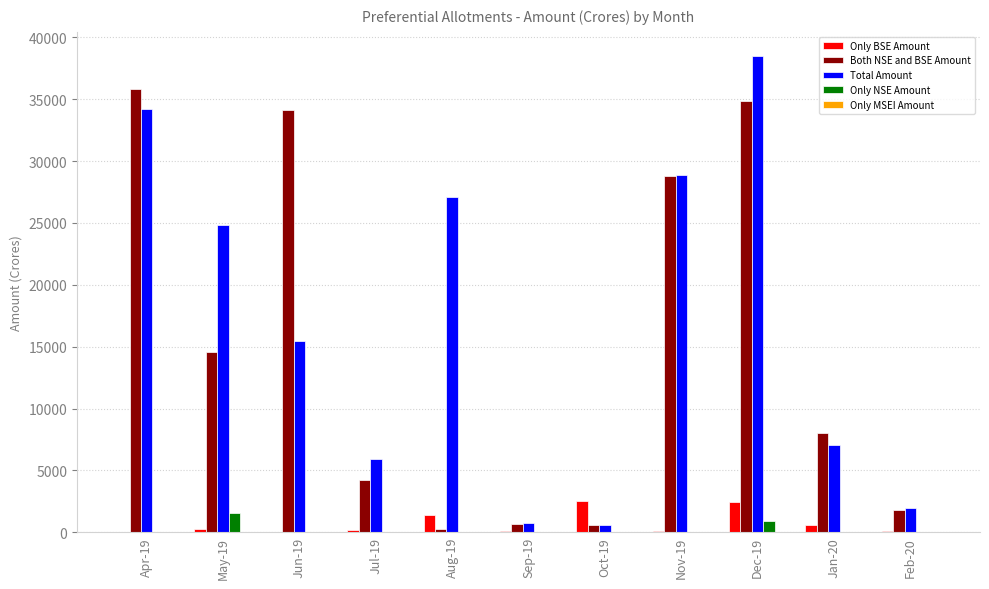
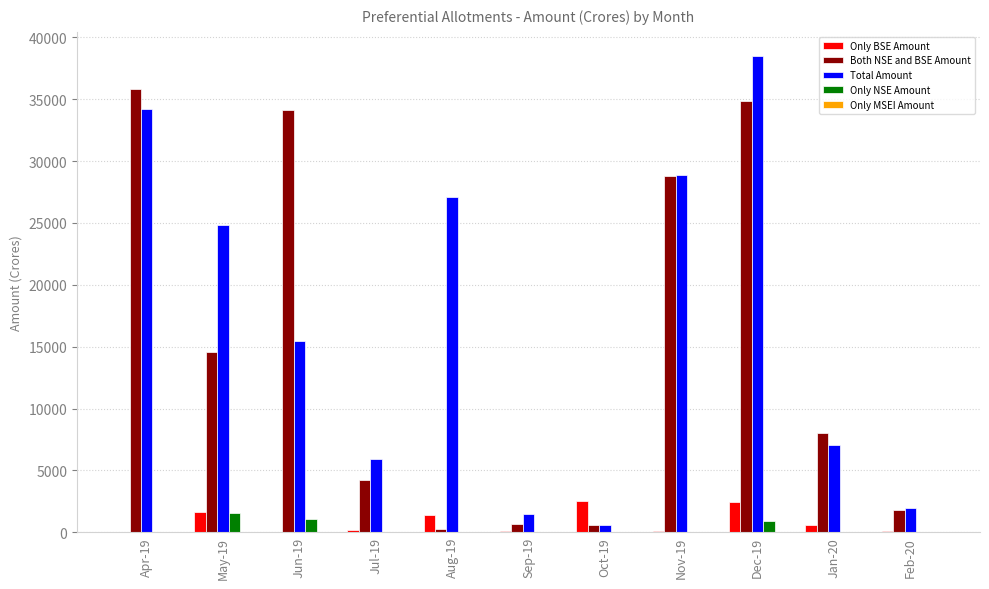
Only BSE Amount, May-19: 300 -> 1600
Only NSE Amount, Jun-19: 0 -> 1000
Total Amount, Sep-19: 700 -> 1500
